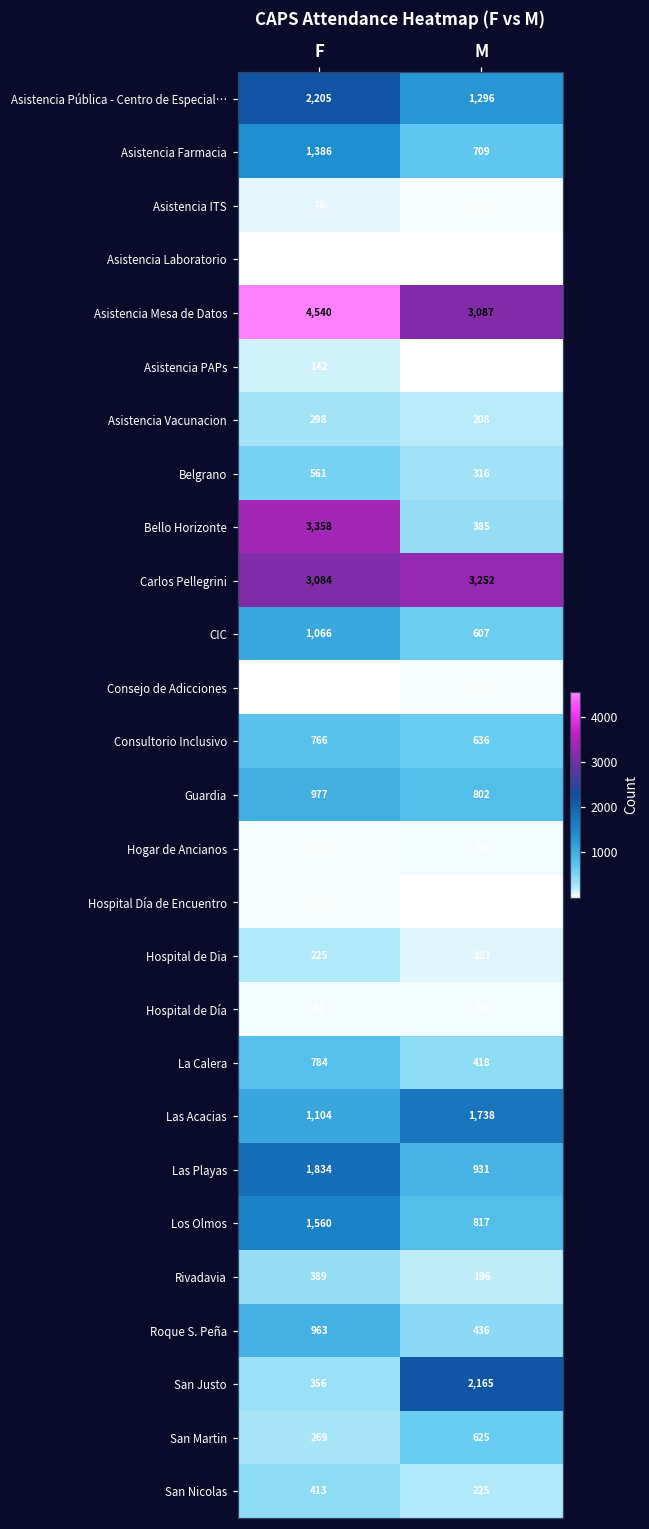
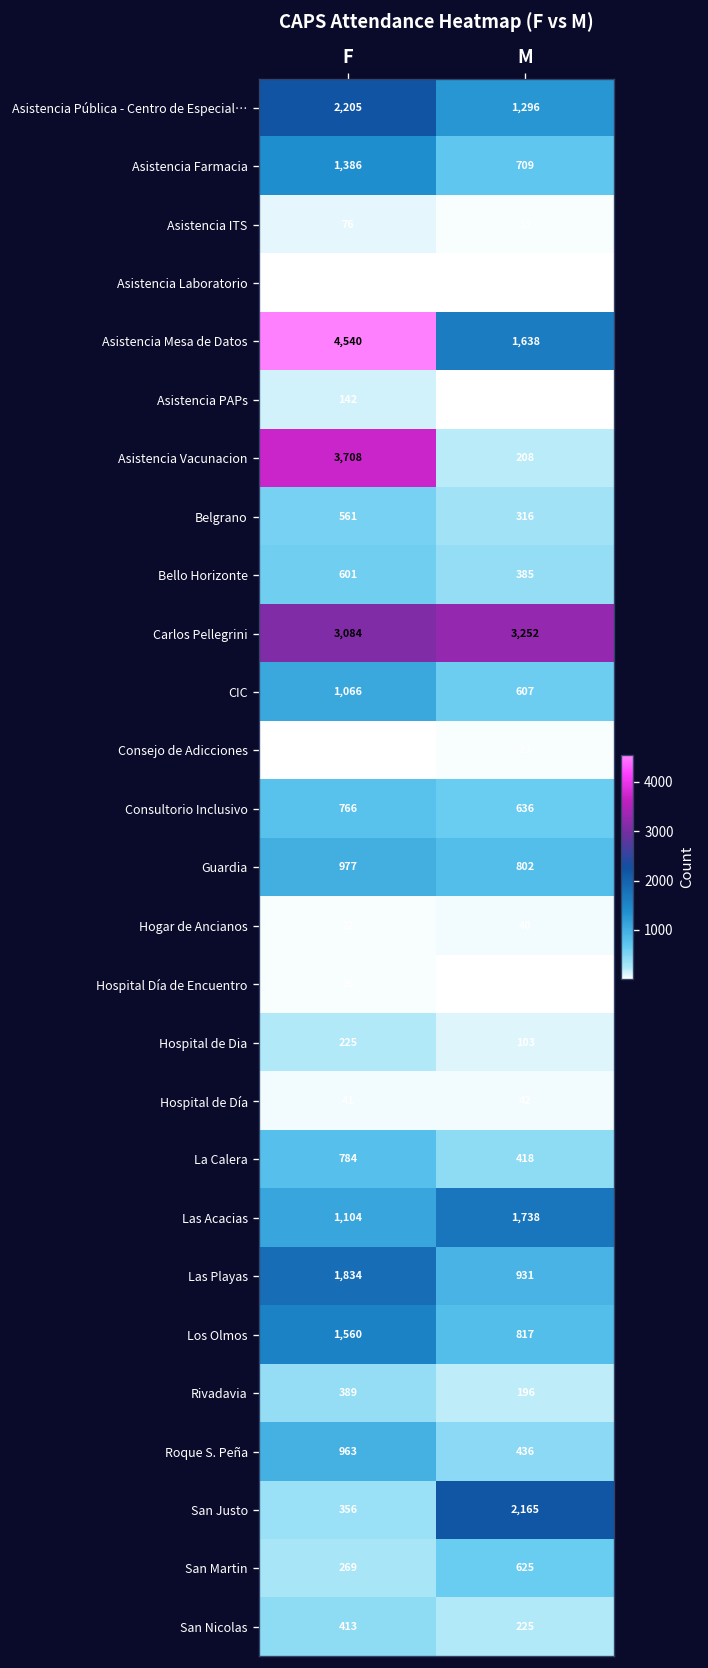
Asistencia Mesa de Datos, M: 3,087 -> 1,638
Asistencia Vacunacion, F: 298 -> 3,708
Bello Horizonte, F: 3,358 -> 601
